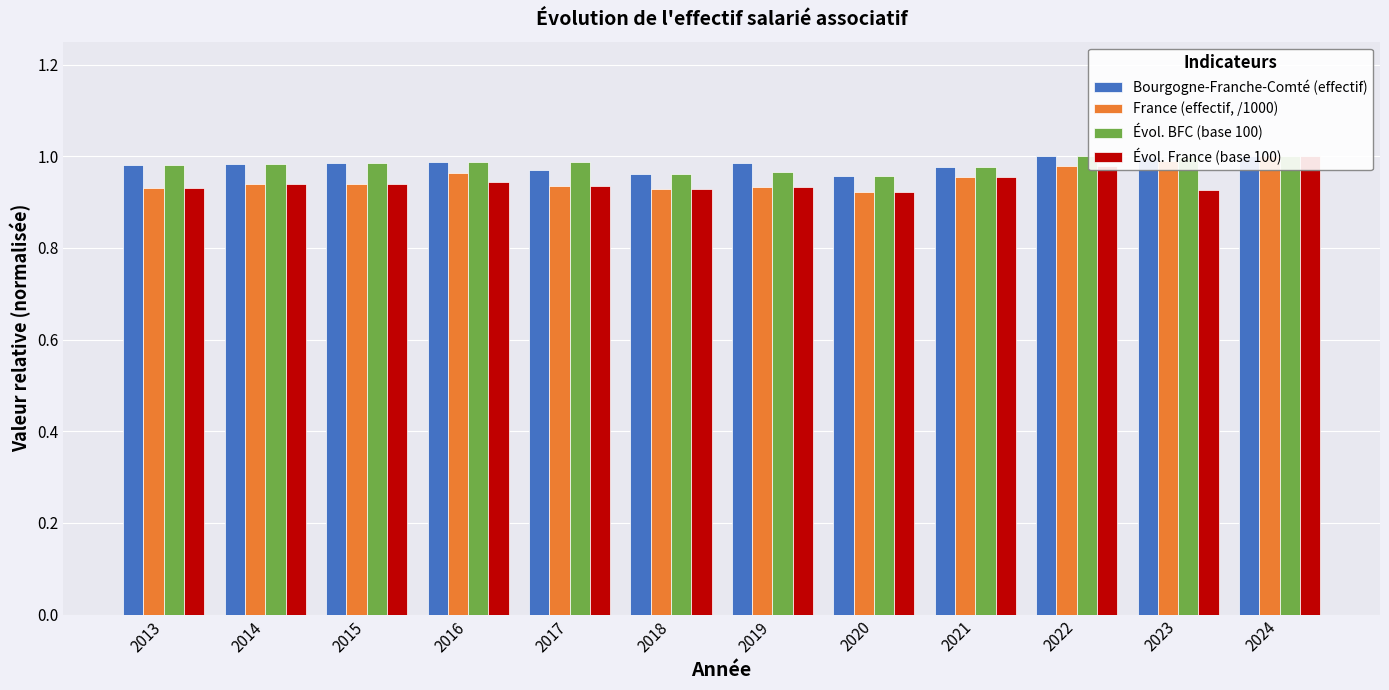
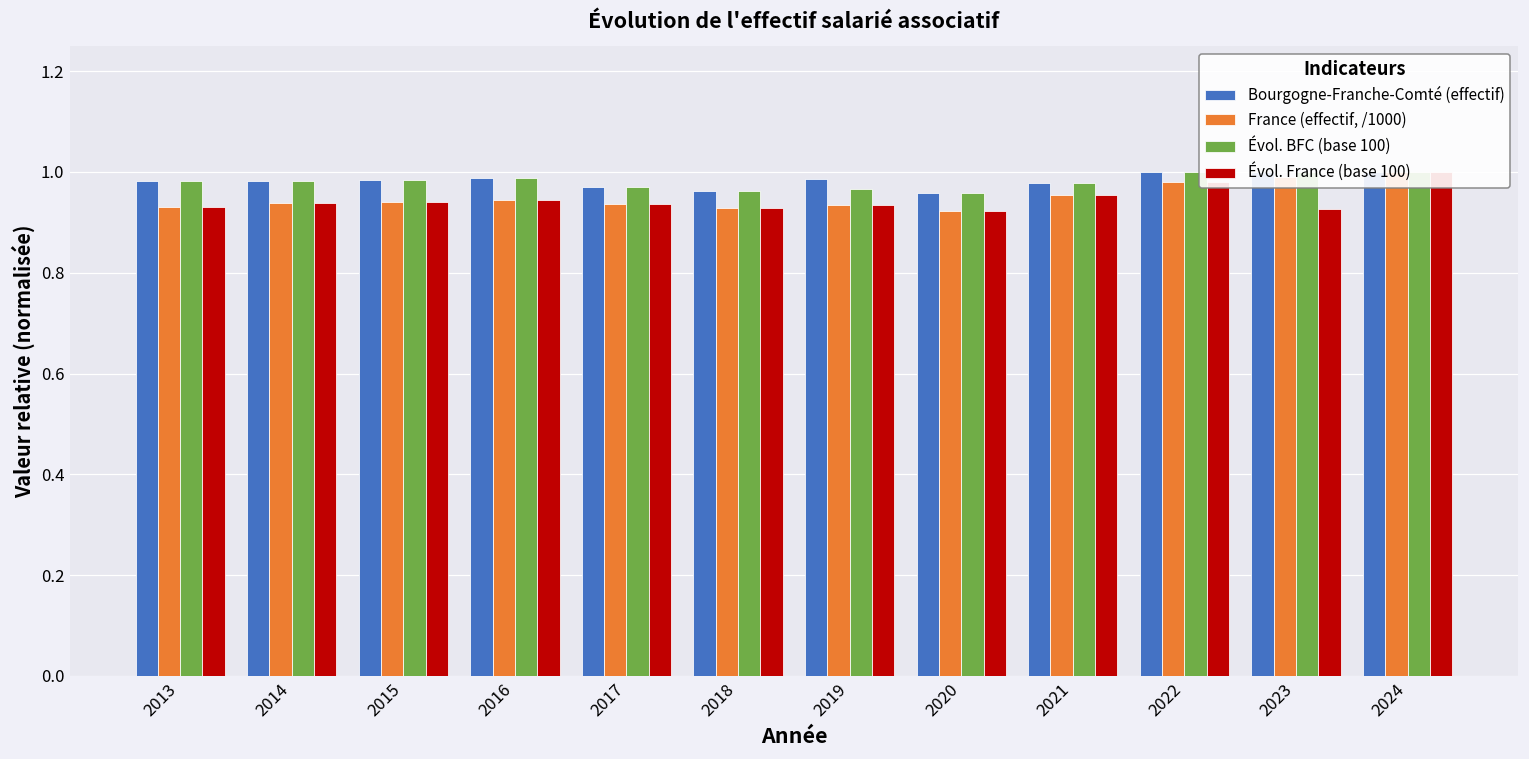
France (effectif, /1000), 2016: 0.96 -> 0.94
Évol. BFC (base 100), 2017: 0.99 -> 0.97
